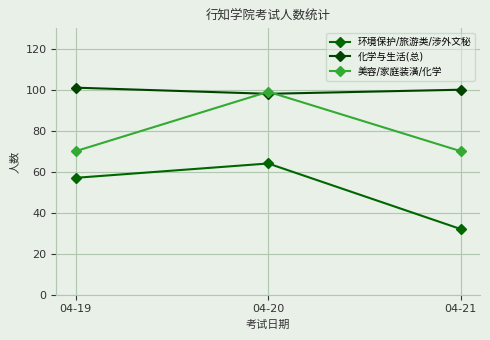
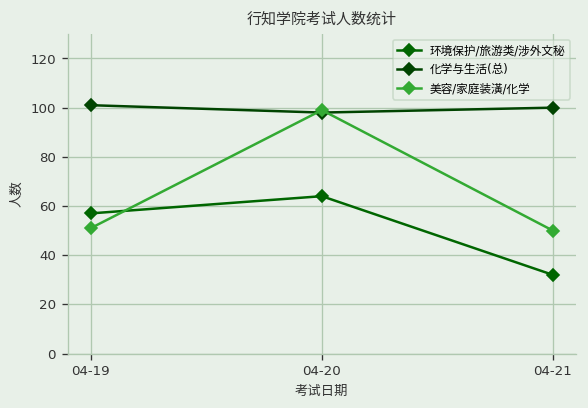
美容/家庭装潢/化学, 04-19: 70 -> 51
美容/家庭装潢/化学, 04-21: 70 -> 50
